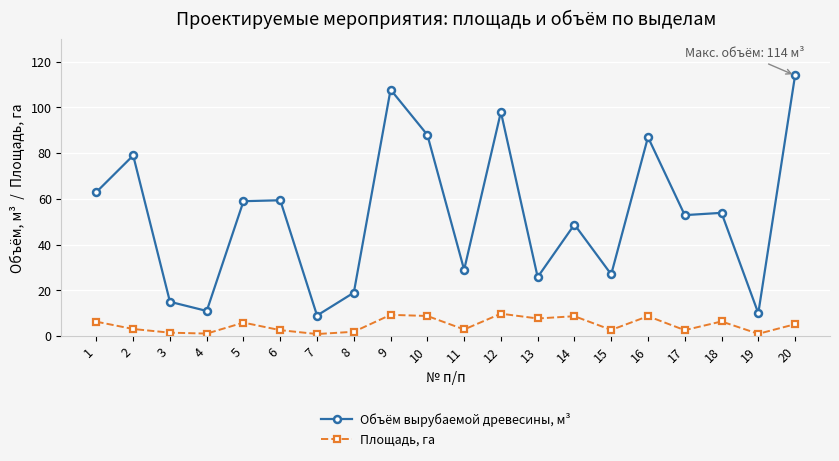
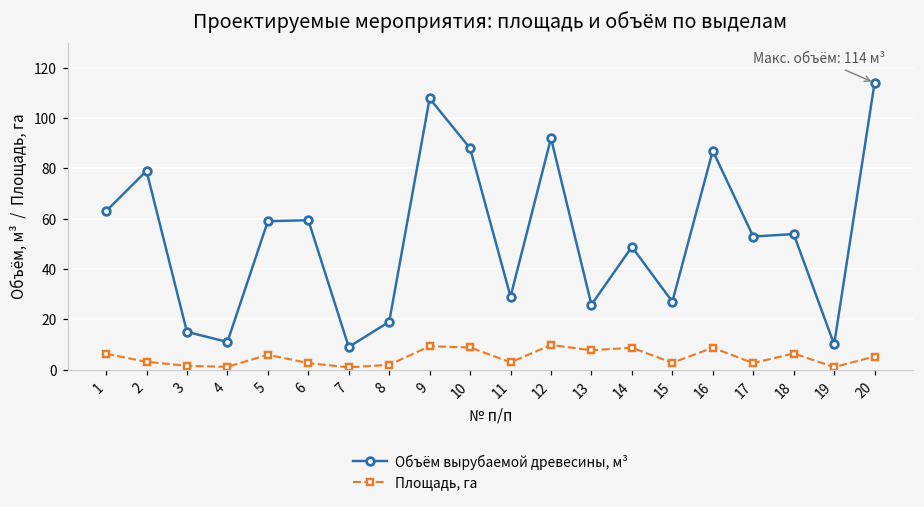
Объём вырубаемой древесины, м³, 12: 98 -> 92
